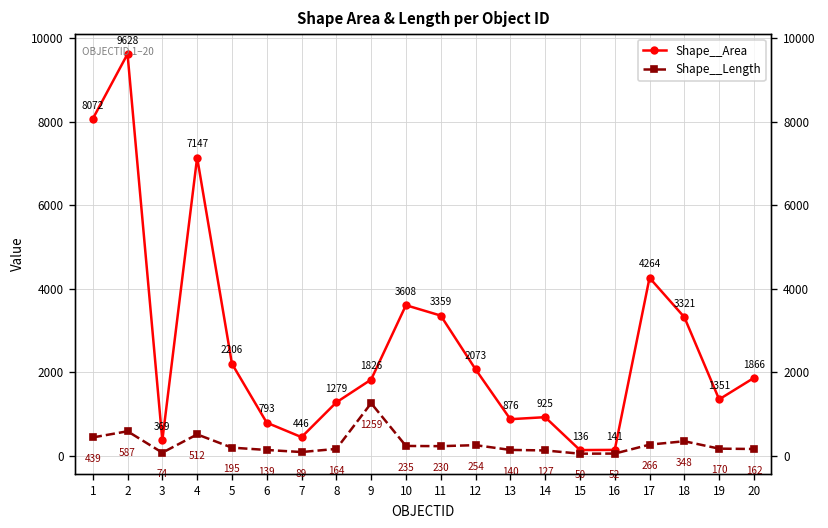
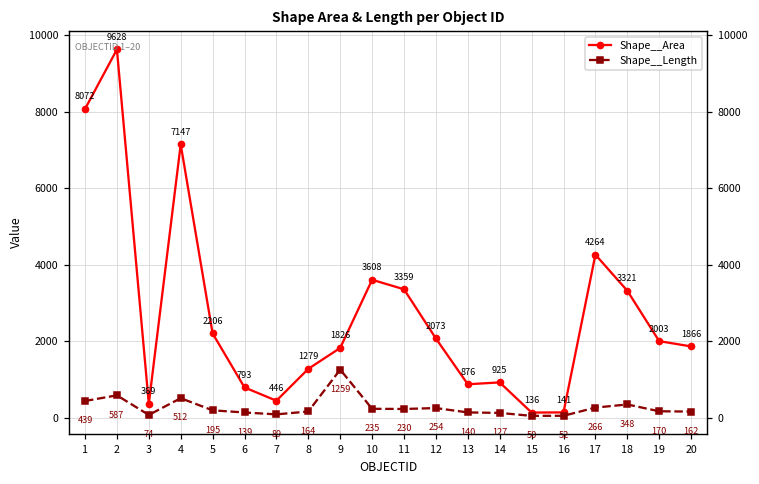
Shape__Area, 19: 1351 -> 2003
